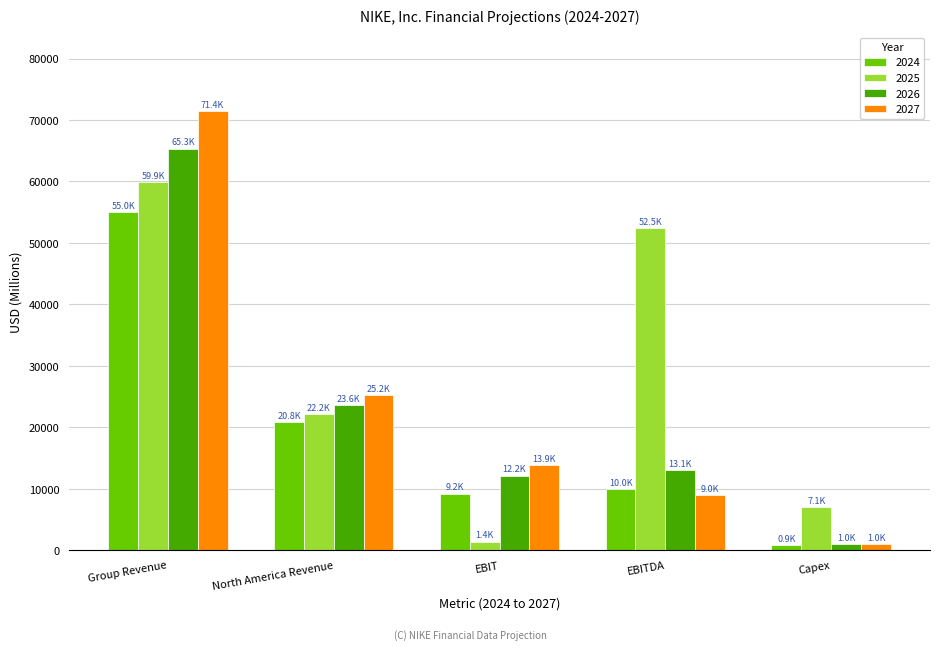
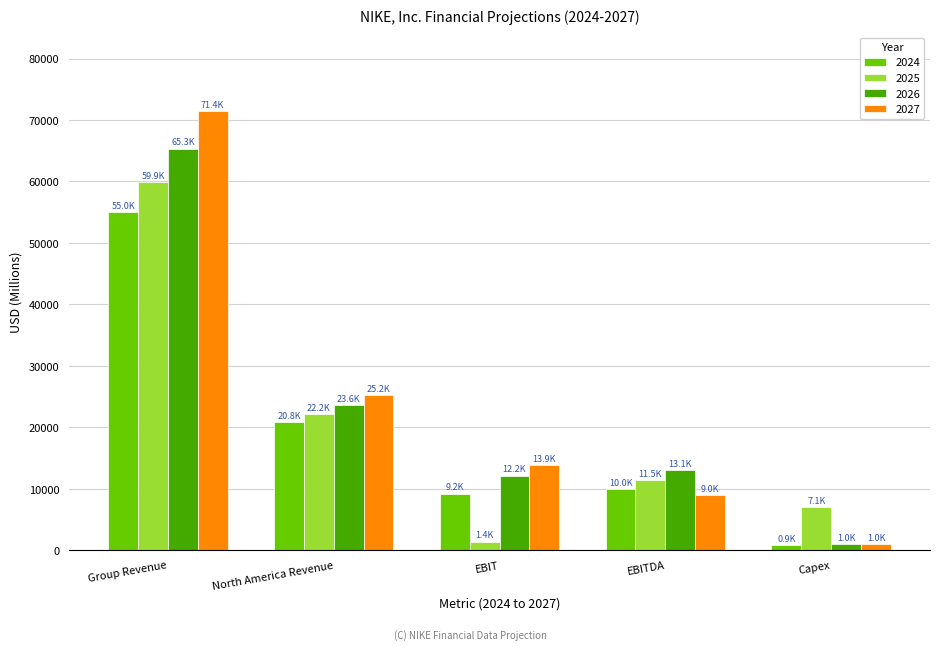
2025, EBITDA: 52.5K -> 11.5K
